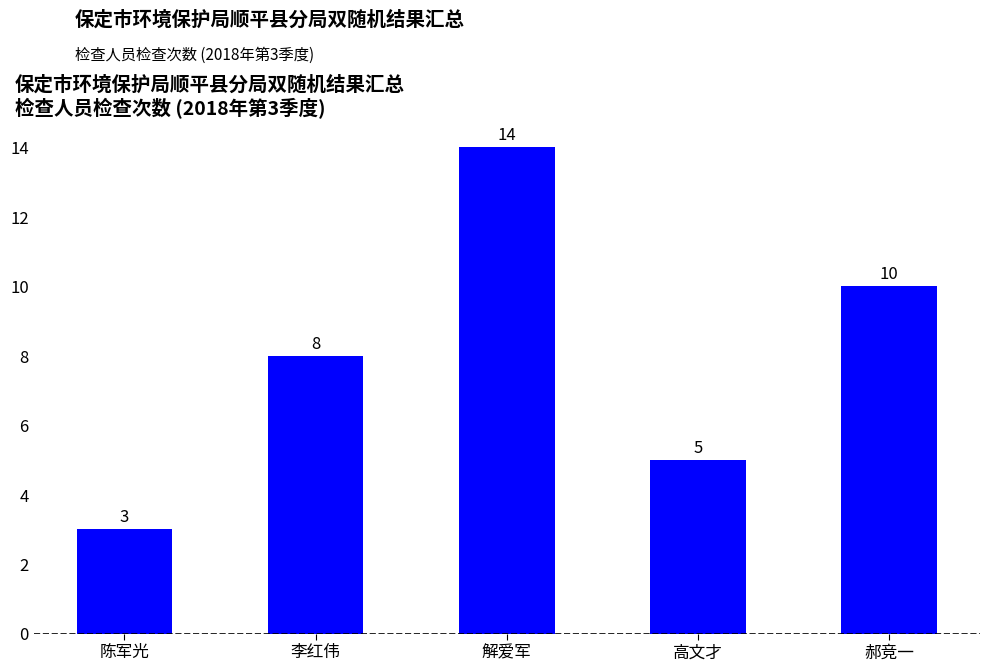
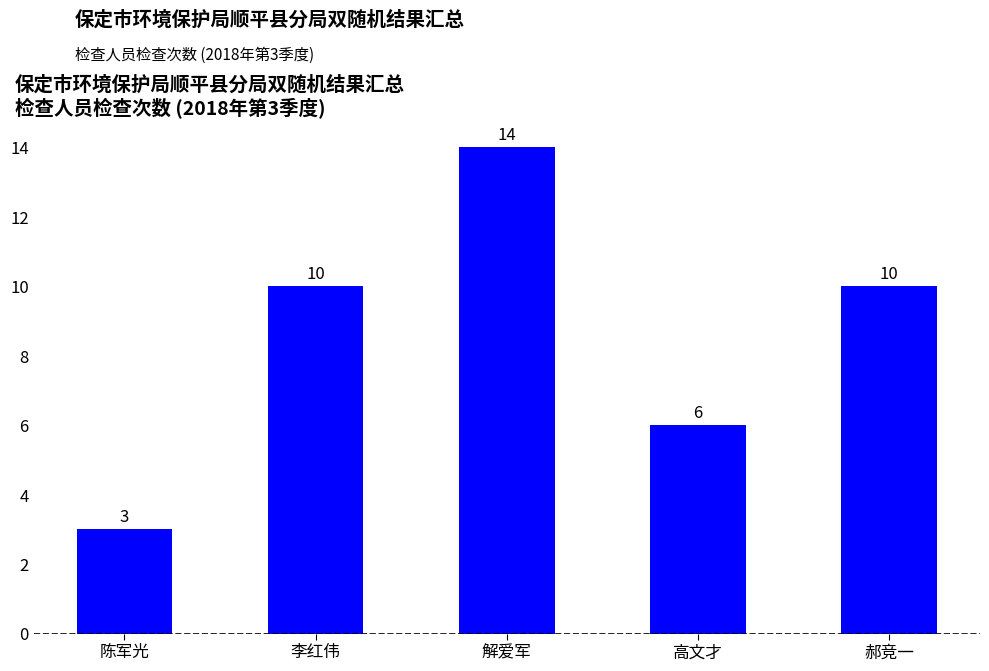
李红伟: 8 -> 10
高文才: 5 -> 6
